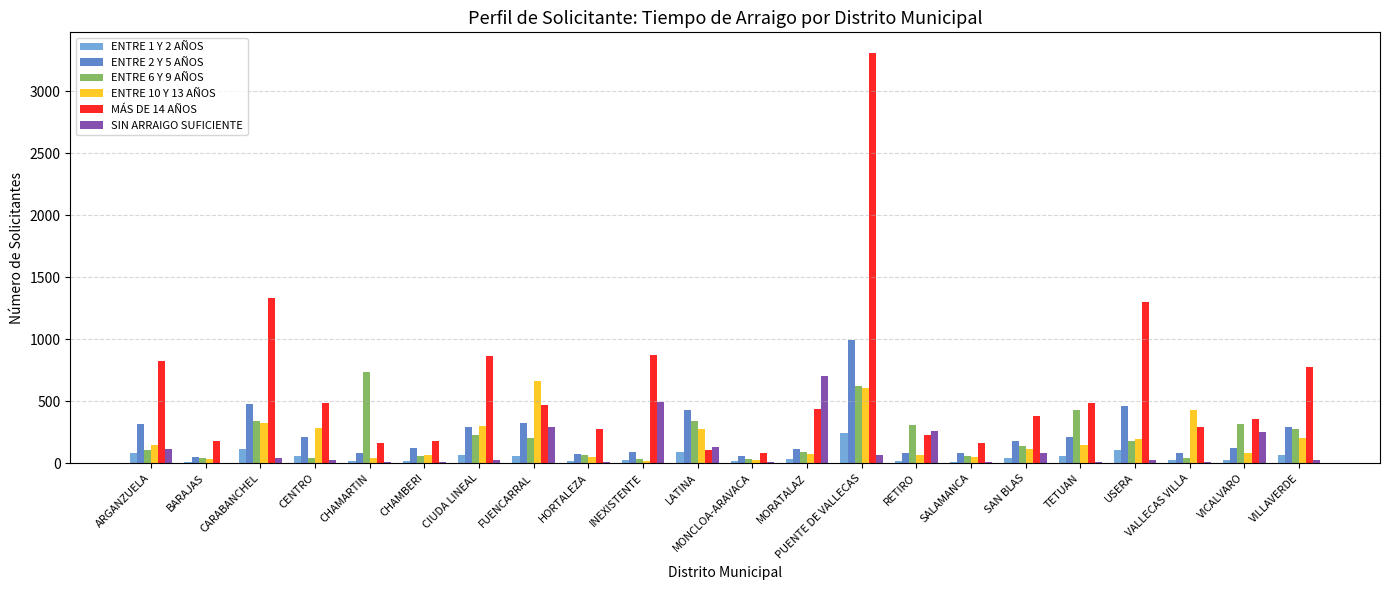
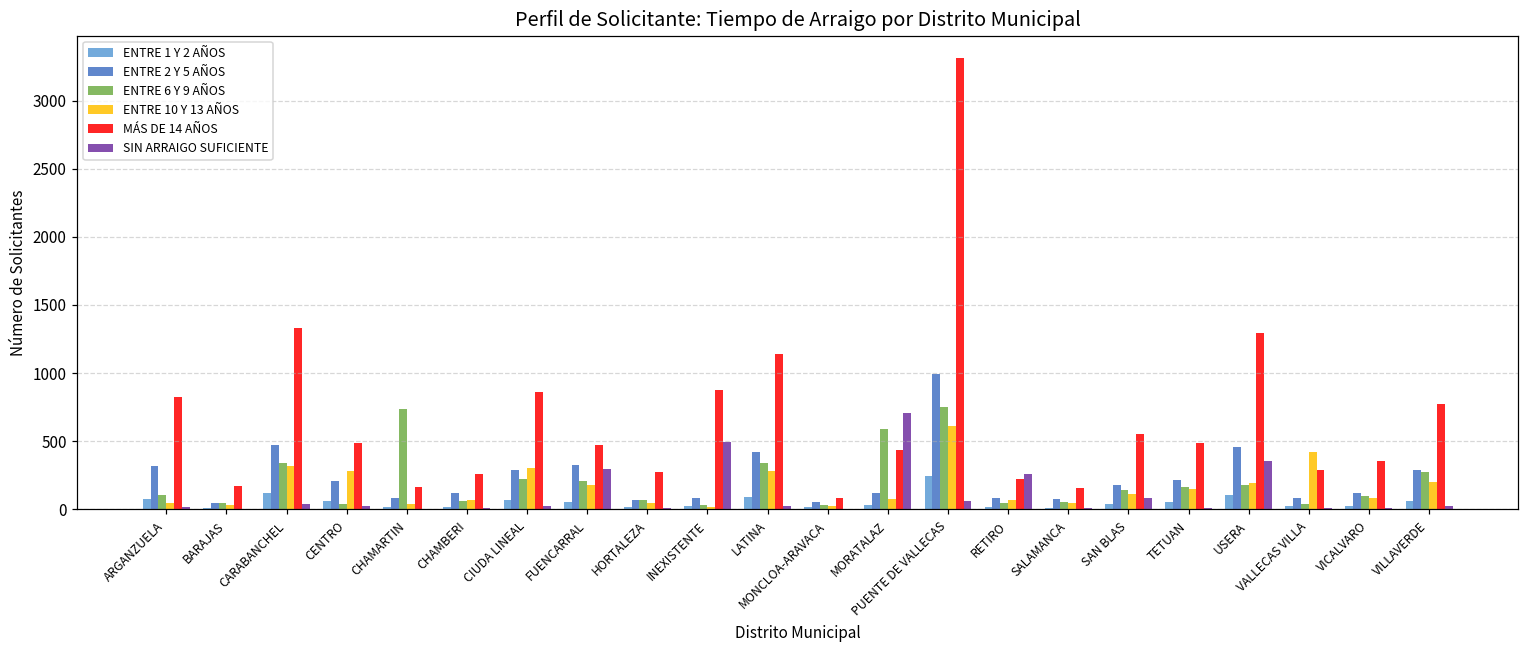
ENTRE 10 Y 13 AÑOS, ARGANZUELA: 140 -> 50
SIN ARRAIGO SUFICIENTE, ARGANZUELA: 110 -> 20
MÁS DE 14 AÑOS, CHAMBERI: 180 -> 260
ENTRE 10 Y 13 AÑOS, FUENCARRAL: 670 -> 180
MÁS DE 14 AÑOS, LATINA: 110 -> 1140
SIN ARRAIGO SUFICIENTE, LATINA: 130 -> 20
ENTRE 6 Y 9 AÑOS, MORATALAZ: 90 -> 590
ENTRE 6 Y 9 AÑOS, PUENTE DE VALLECAS: 620 -> 750
ENTRE 6 Y 9 AÑOS, RETIRO: 310 -> 50
MÁS DE 14 AÑOS, SAN BLAS: 380 -> 550
ENTRE 6 Y 9 AÑOS, TETUAN: 430 -> 170
SIN ARRAIGO SUFICIENTE, USERA: 30 -> 360
ENTRE 6 Y 9 AÑOS, VICALVARO: 320 -> 100
SIN ARRAIGO SUFICIENTE, VICALVARO: 250 -> 10
